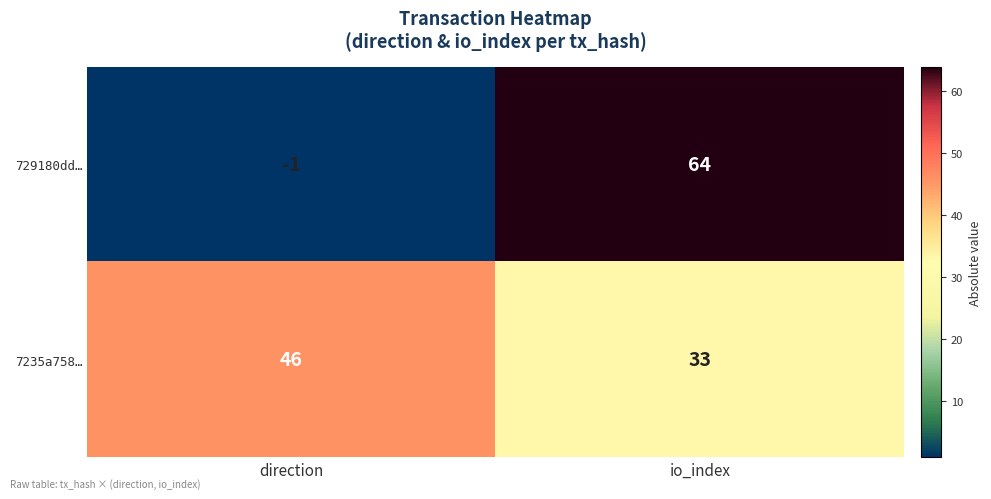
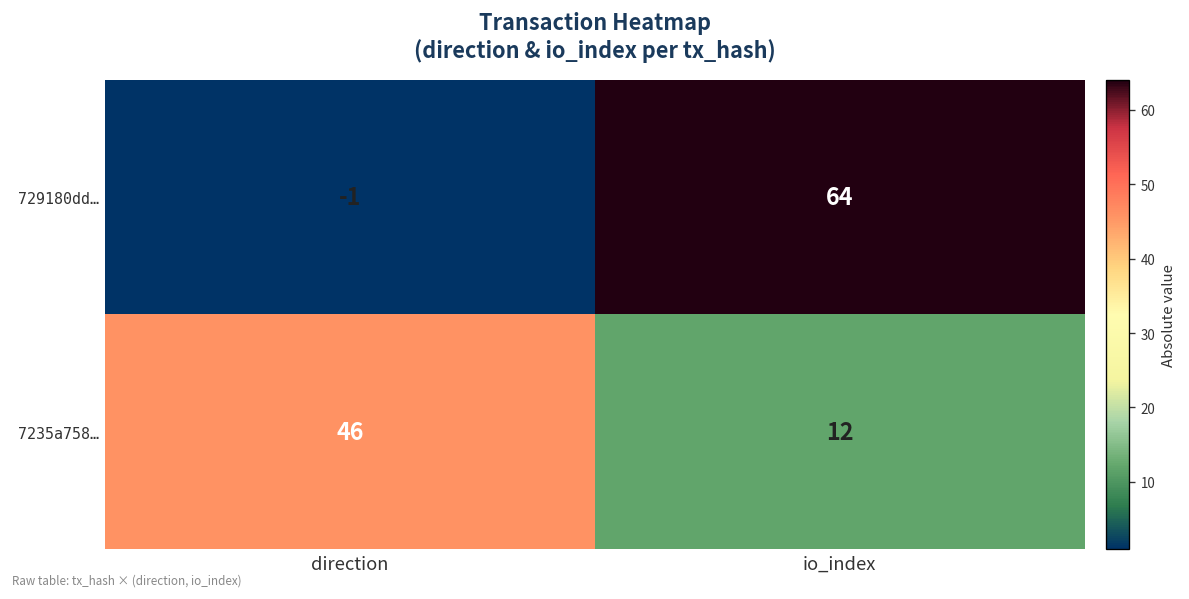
7235a758…, io_index: 33 -> 12
